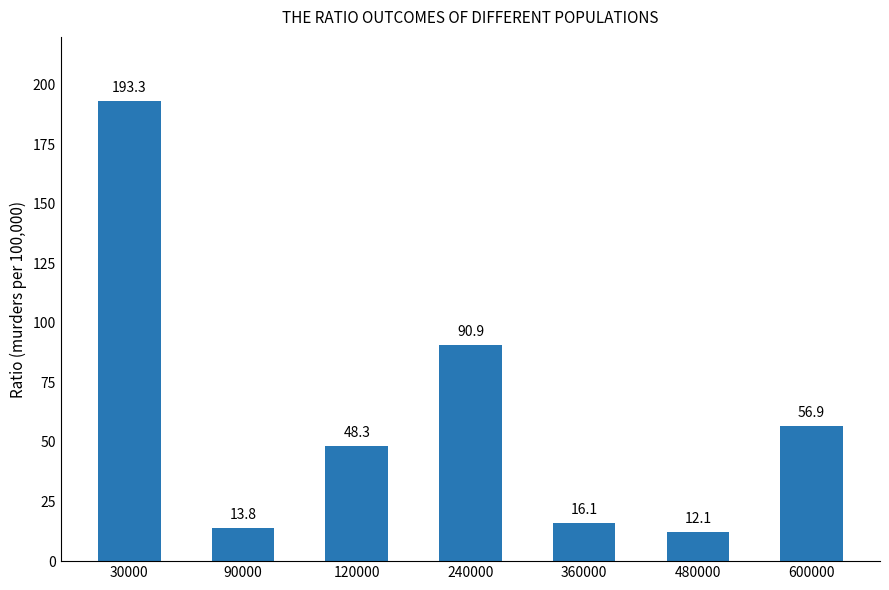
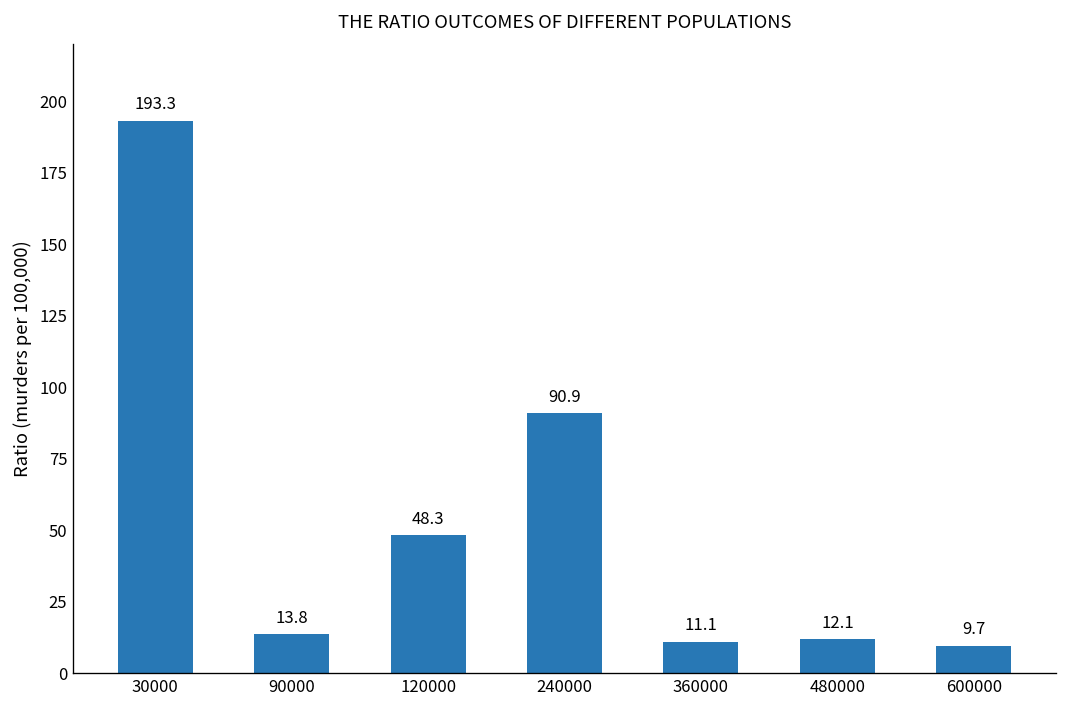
360000: 16.1 -> 11.1
600000: 56.9 -> 9.7
